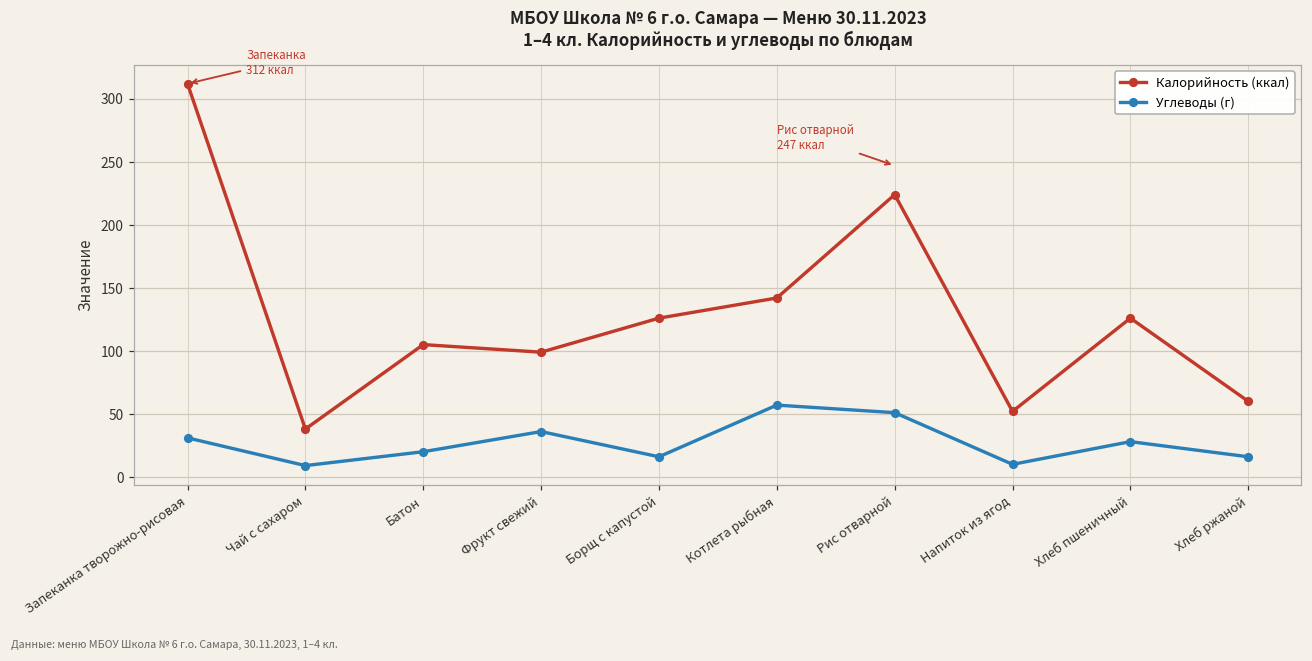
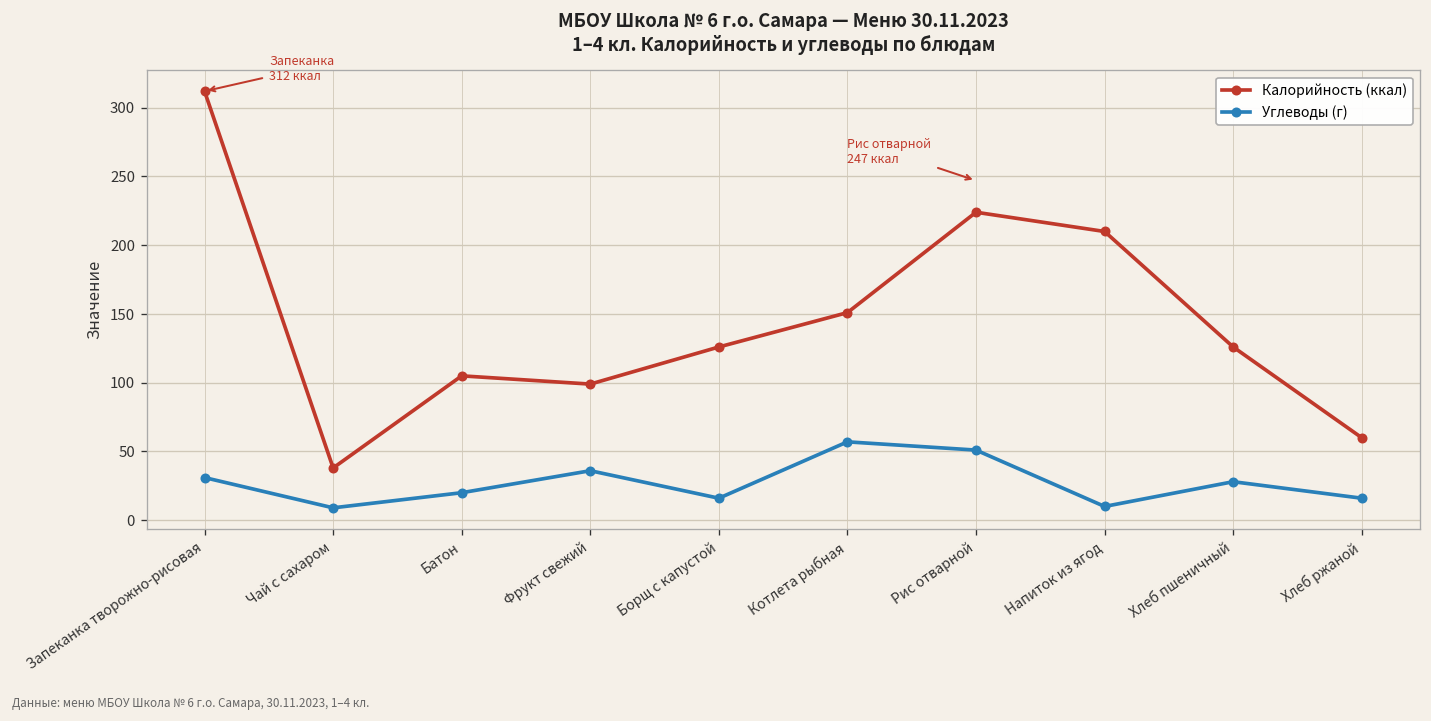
Калорийность (ккал), Котлета рыбная: 142 -> 151
Калорийность (ккал), Напиток из ягод: 52 -> 210
